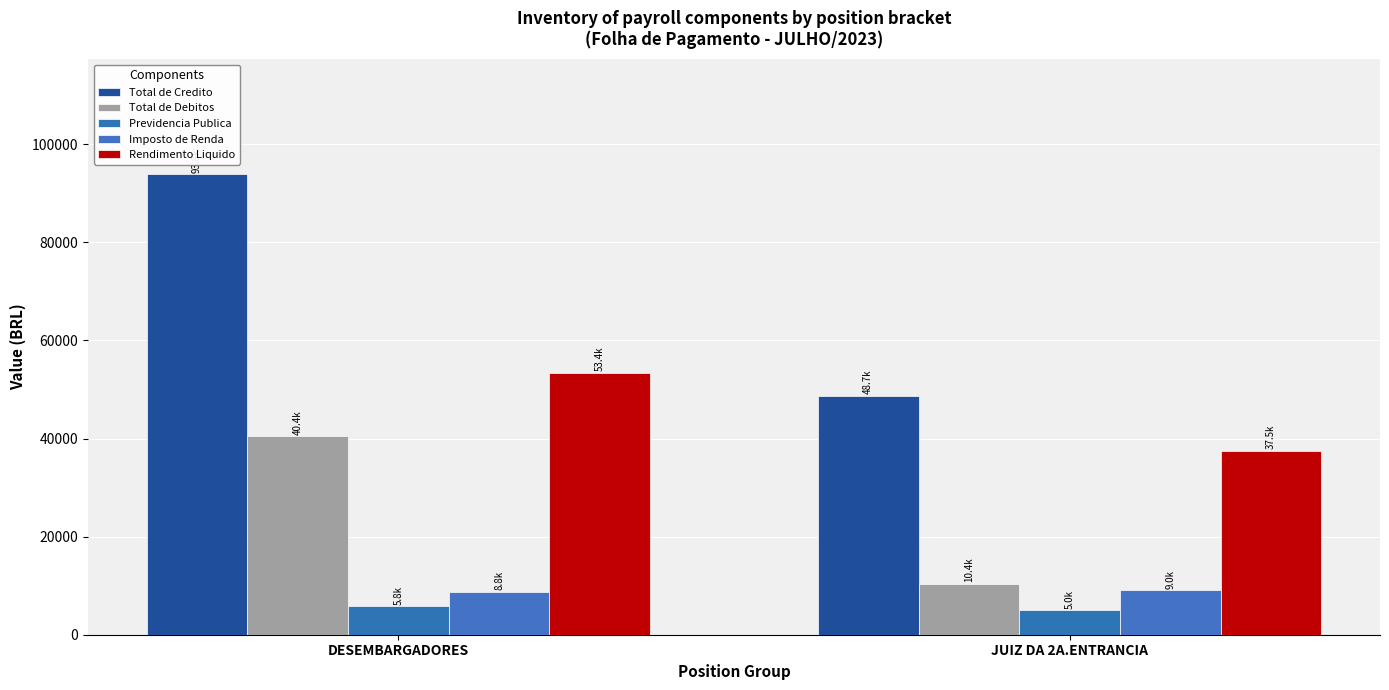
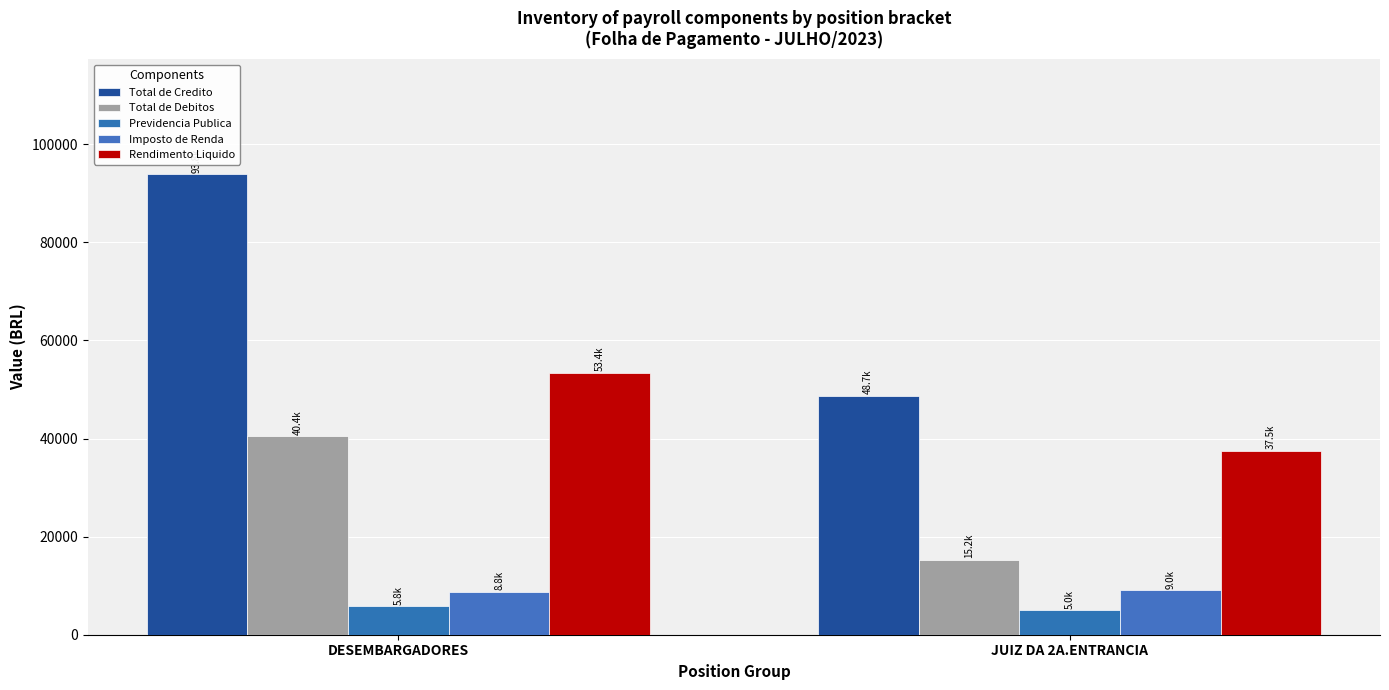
Total de Debitos, JUIZ DA 2A.ENTRANCIA: 10.4k -> 15.2k
